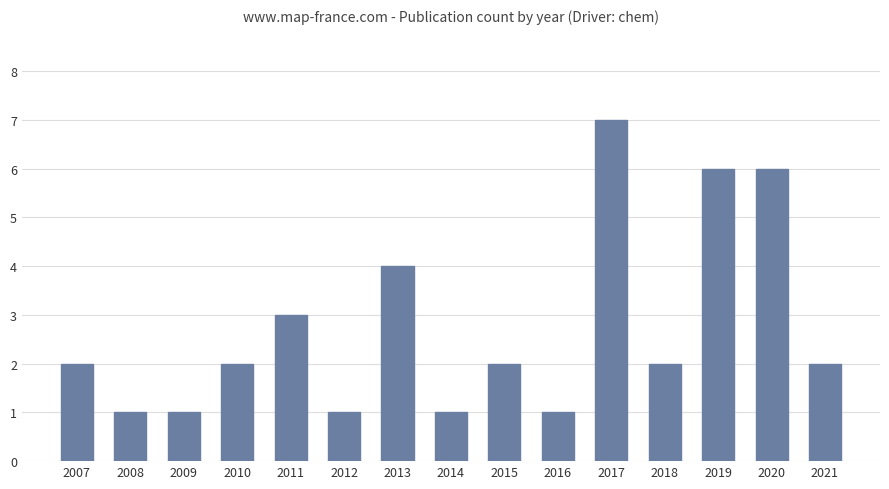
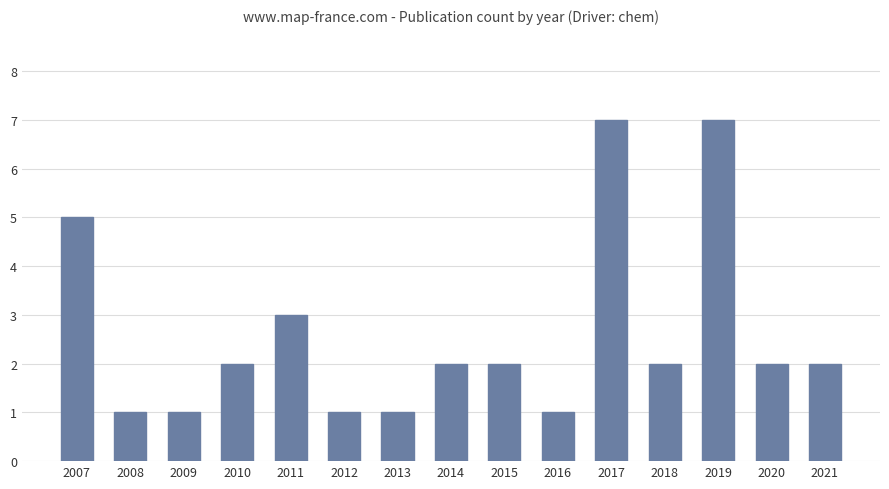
2007: 2 -> 5
2013: 4 -> 1
2014: 1 -> 2
2019: 6 -> 7
2020: 6 -> 2
